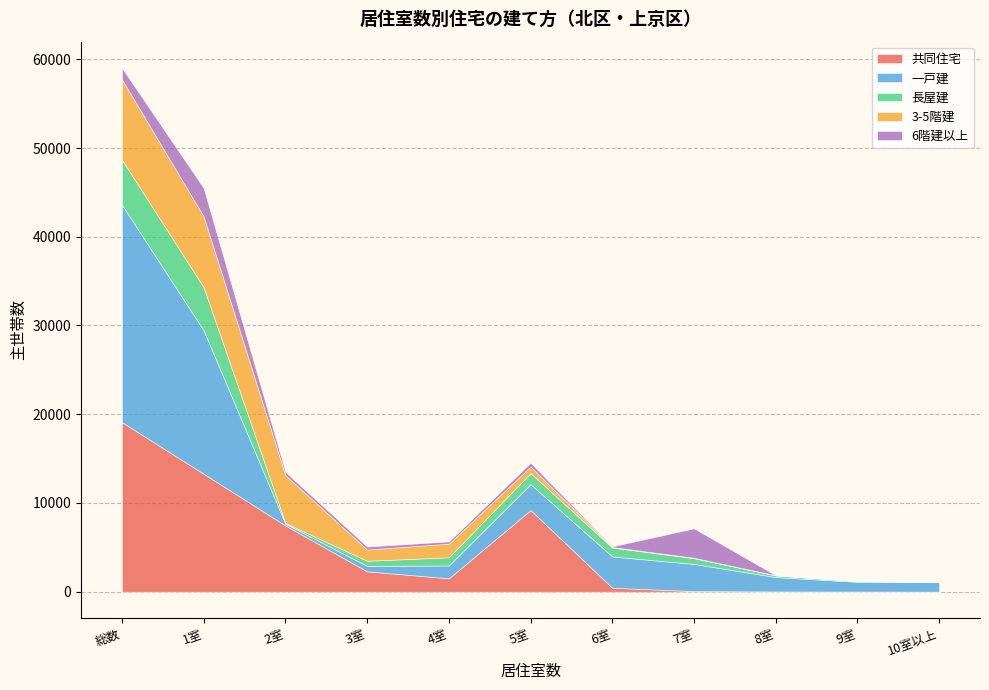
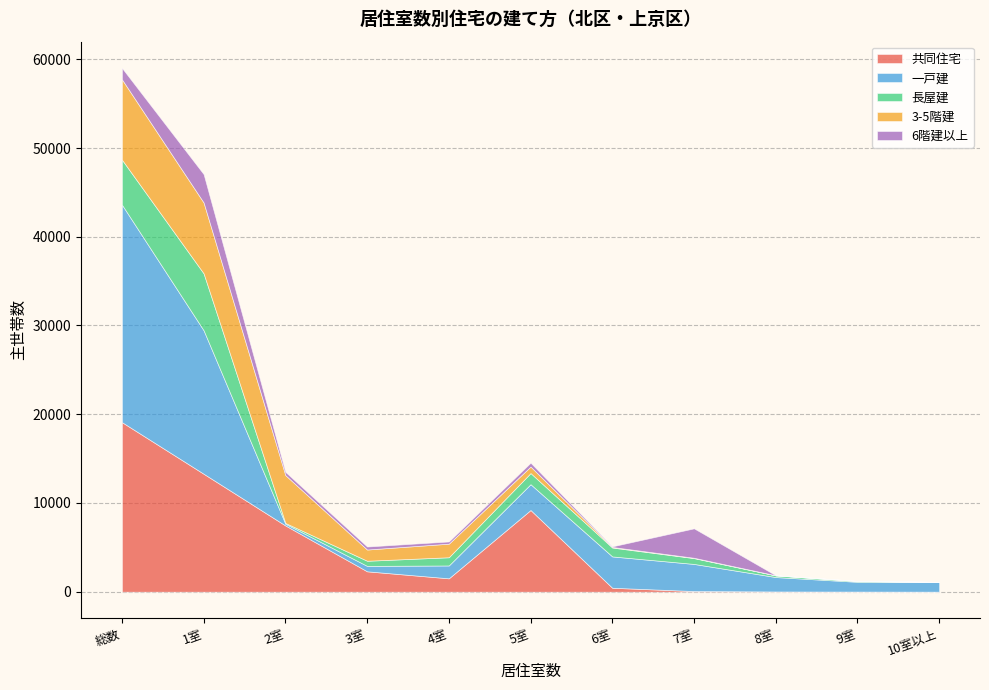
長屋建, 1室: 5000 -> 6000
